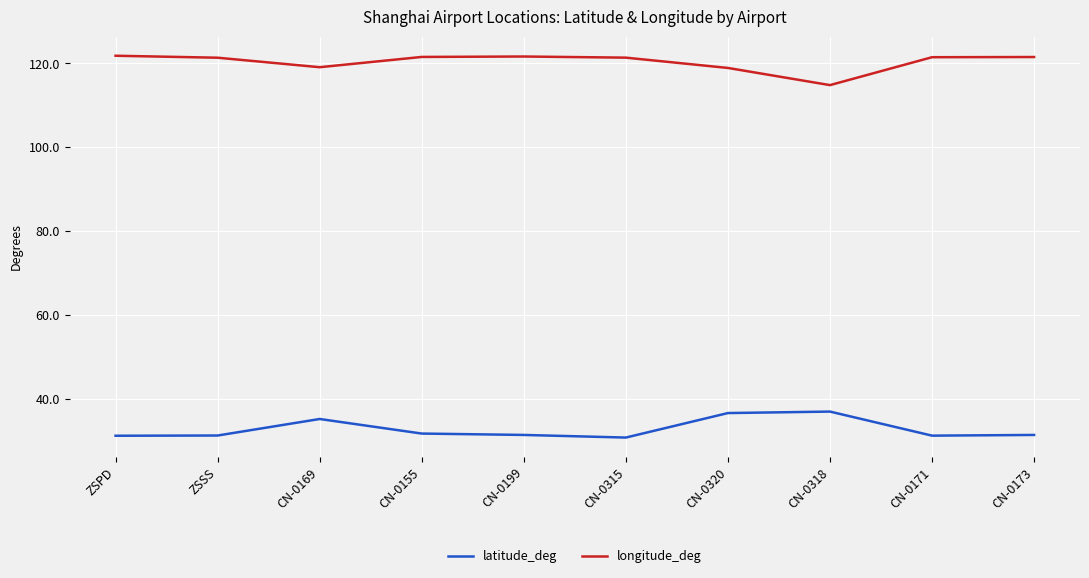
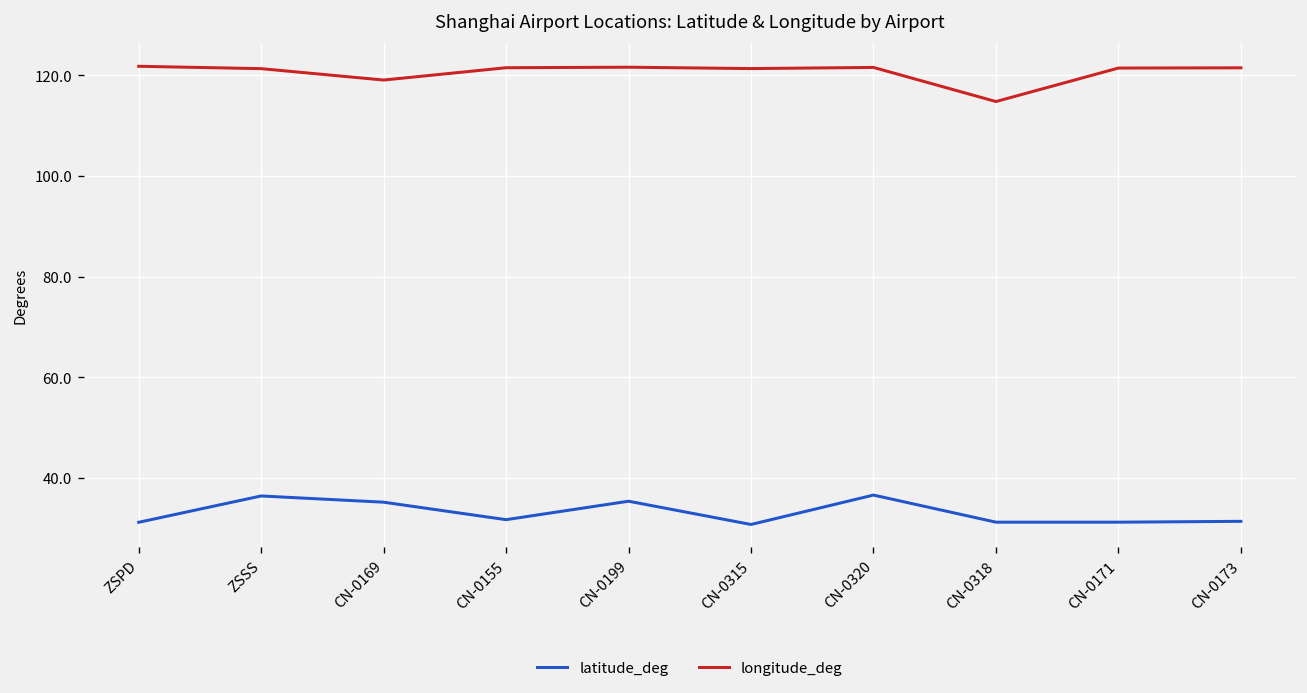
latitude_deg, ZSSS: 31 -> 36
latitude_deg, CN-0199: 31 -> 35
longitude_deg, CN-0320: 119 -> 122
latitude_deg, CN-0318: 37 -> 31
